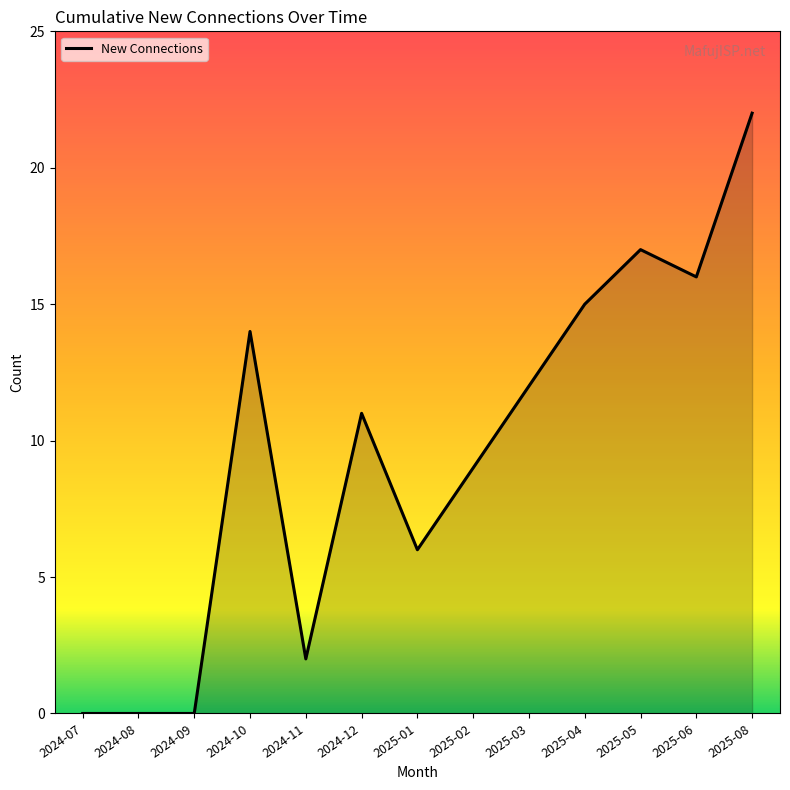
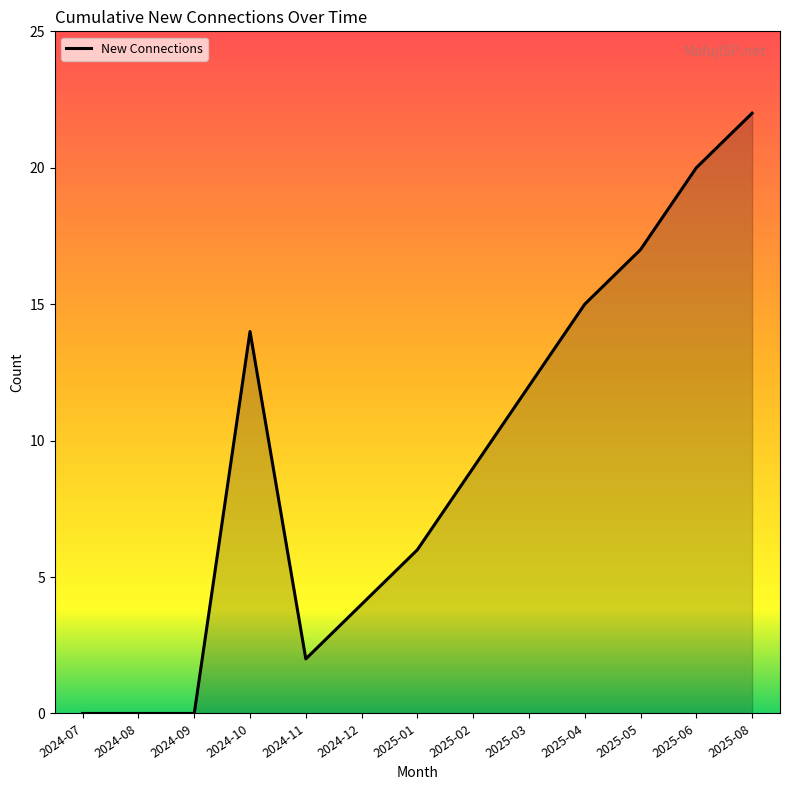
2024-12: 11 -> 4
2025-06: 16 -> 20
